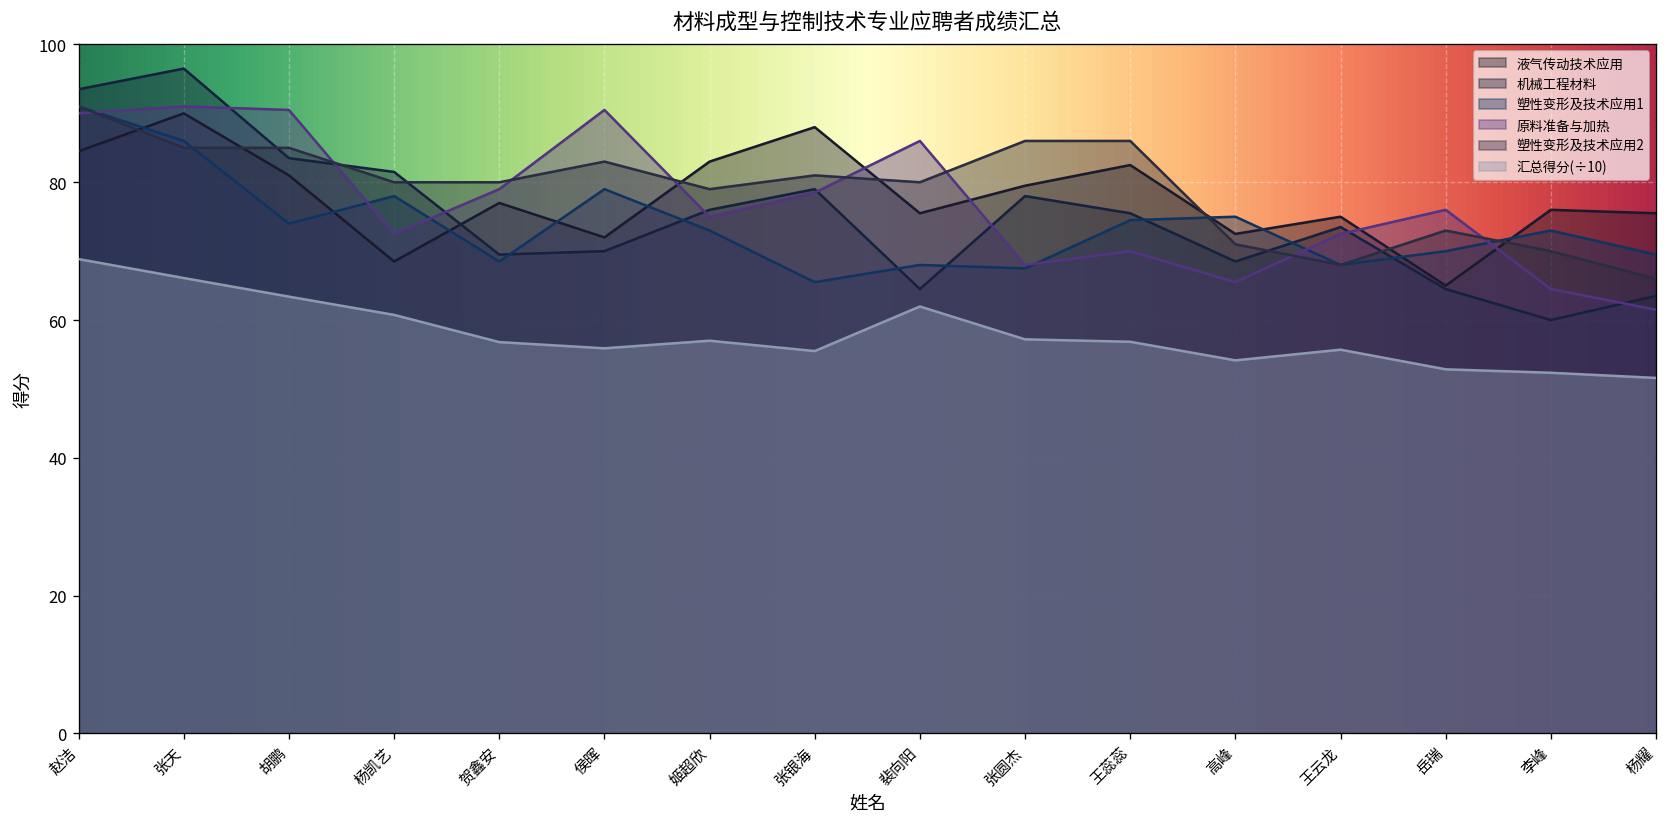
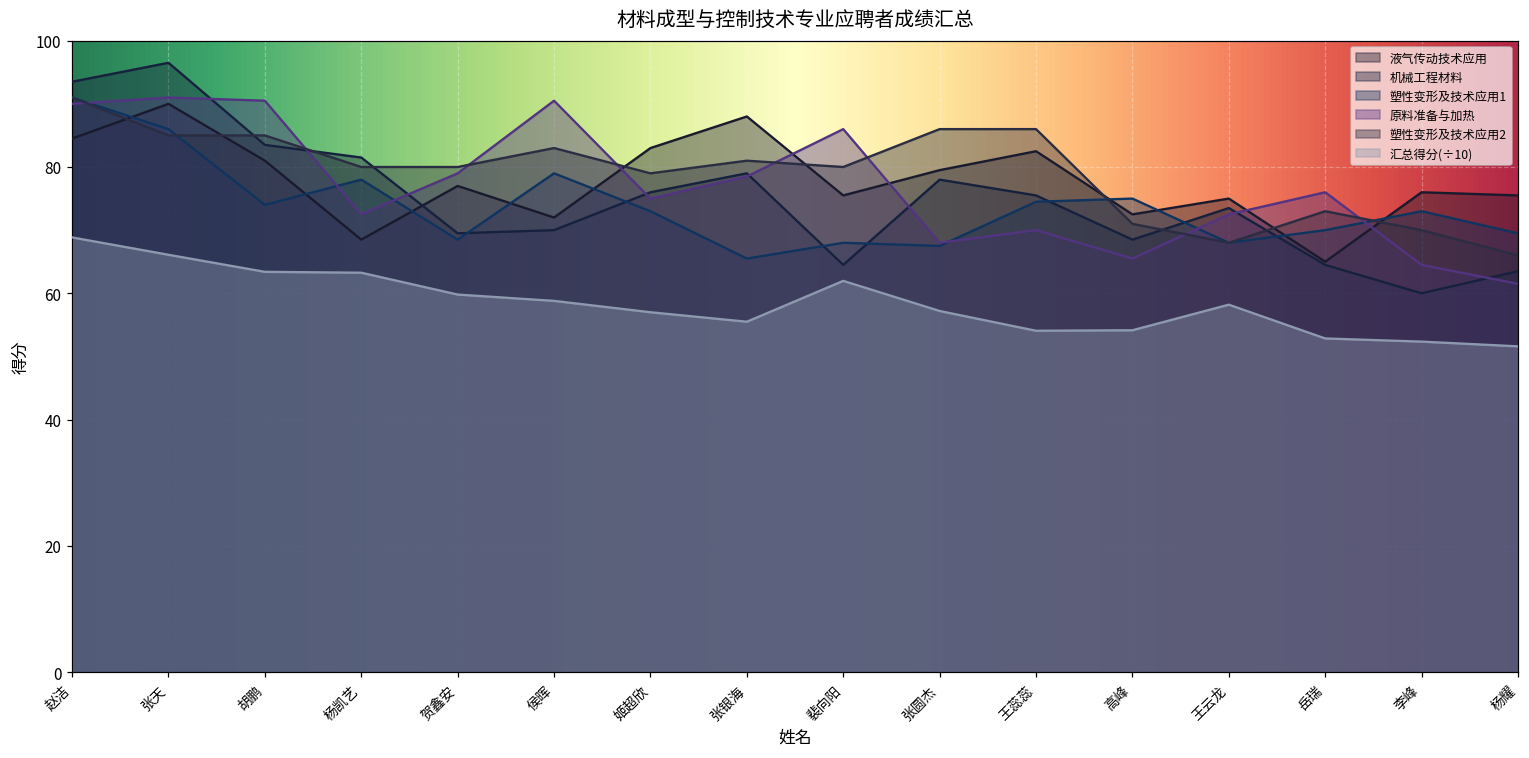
汇总得分(÷10), 杨凯艺: 61 -> 63
汇总得分(÷10), 贺鑫安: 57 -> 60
汇总得分(÷10), 侯晖: 56 -> 59
汇总得分(÷10), 王蕊蕊: 57 -> 54
汇总得分(÷10), 王云龙: 56 -> 58
